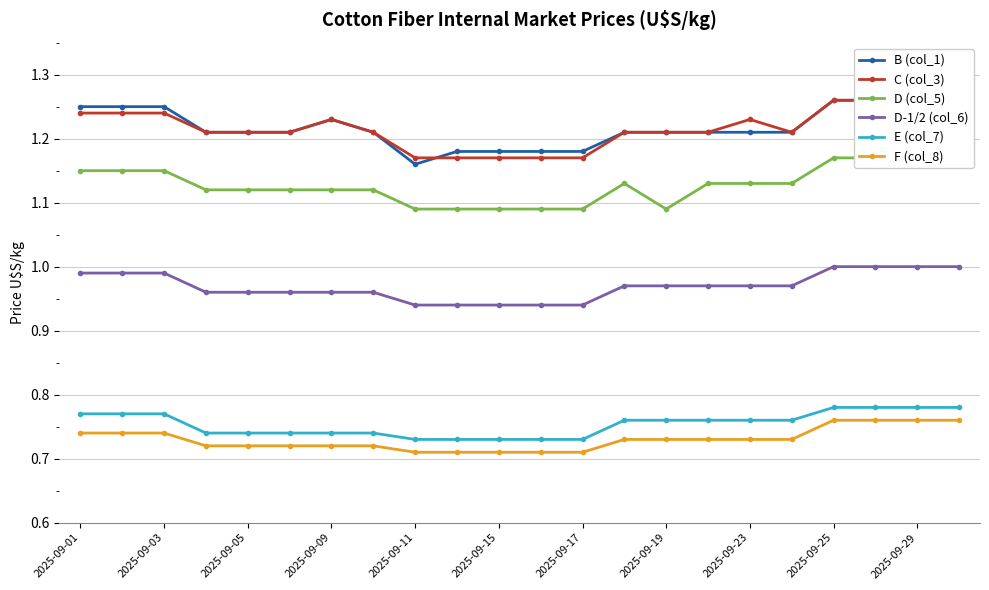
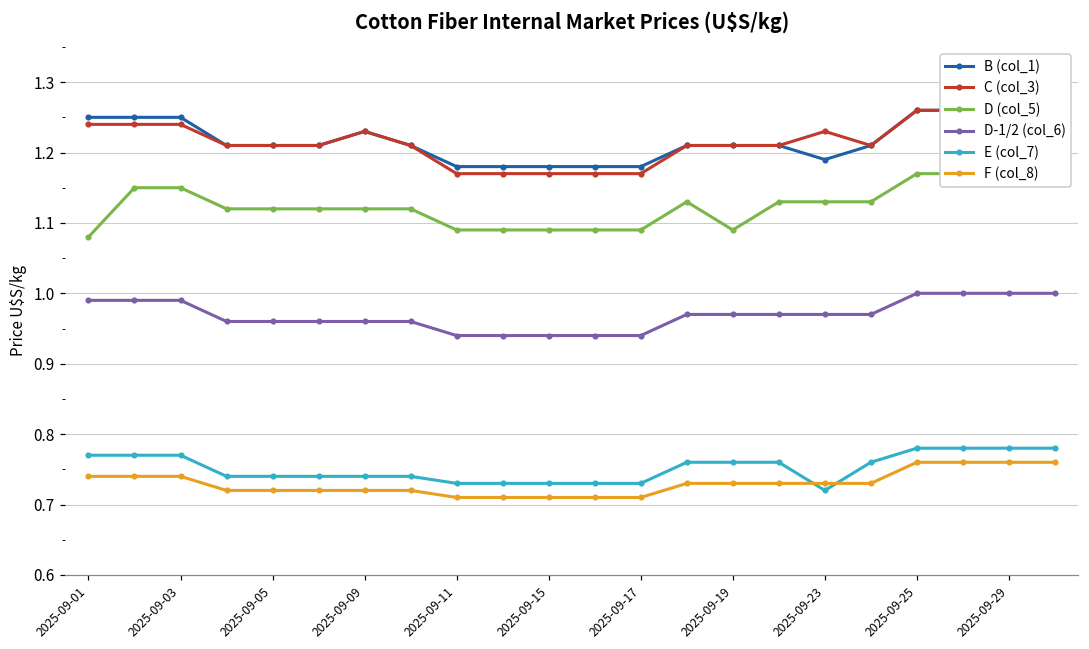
D (col_5), 2025-09-01: 1.15 -> 1.08
B (col_1), 2025-09-11: 1.16 -> 1.18
B (col_1), 2025-09-23: 1.21 -> 1.19
E (col_7), 2025-09-23: 0.76 -> 0.72
